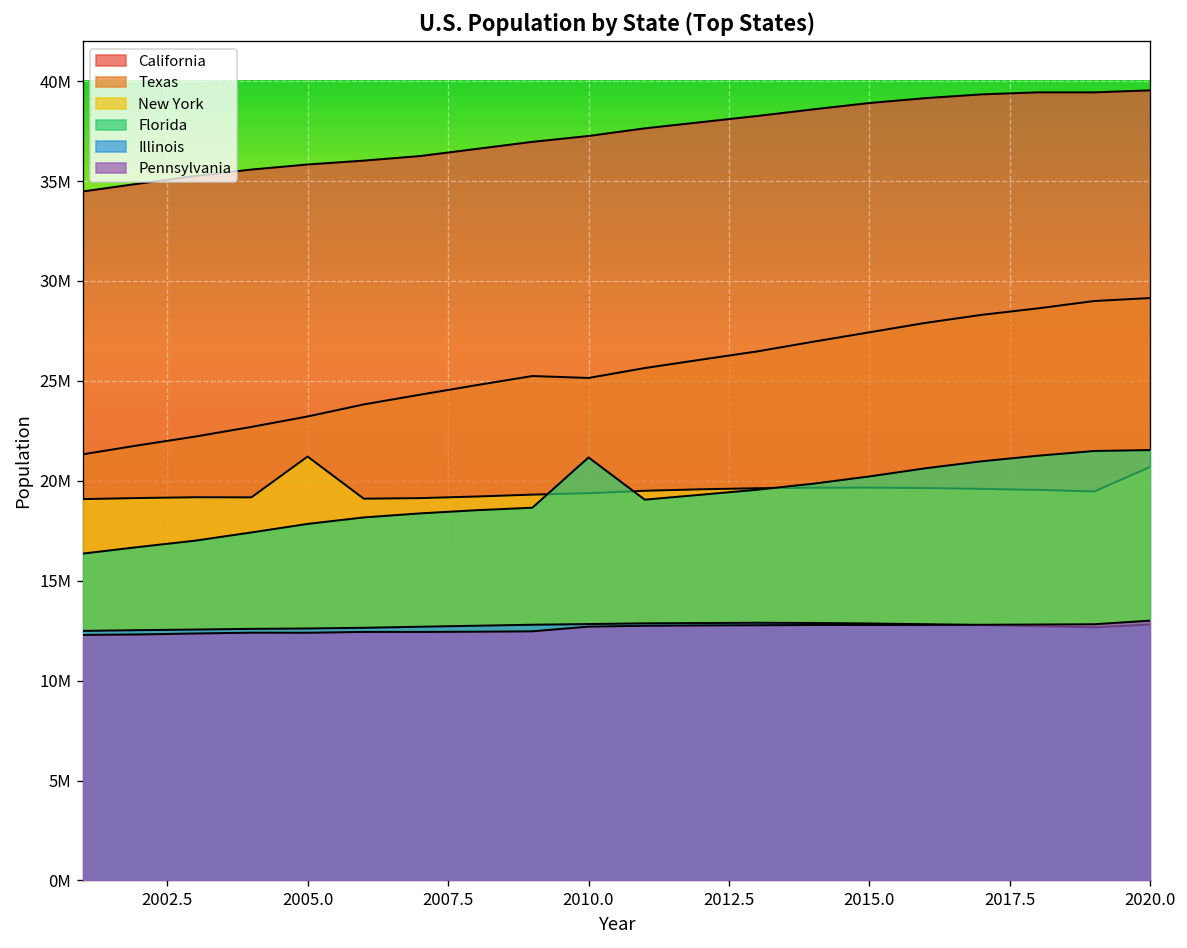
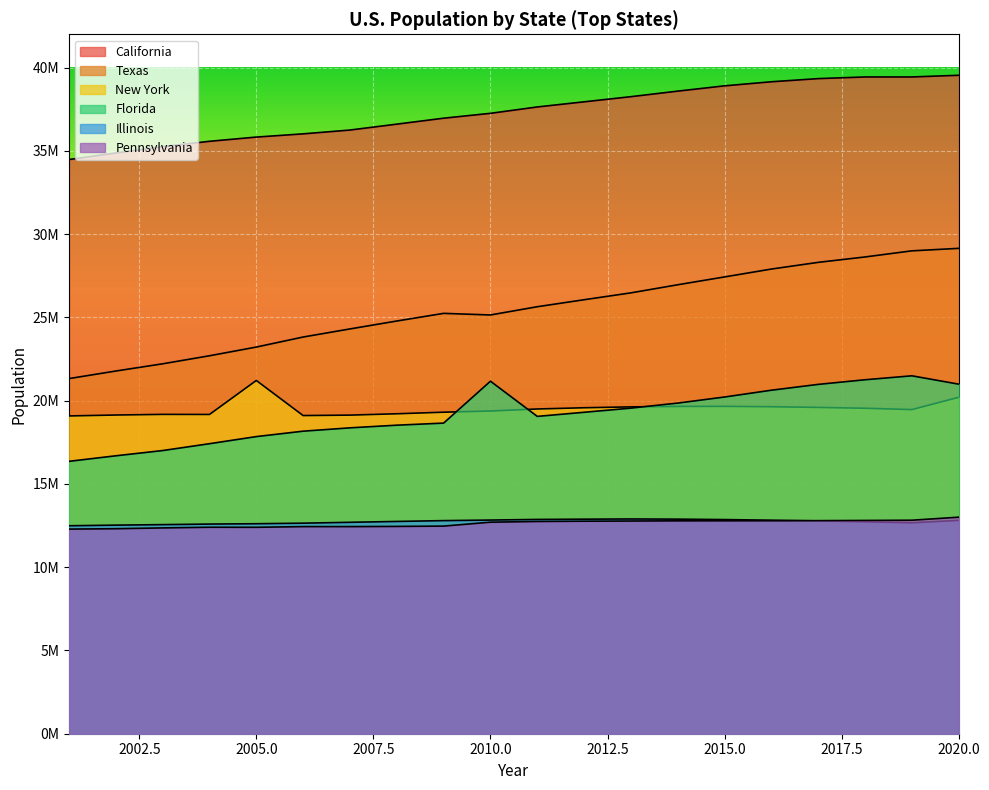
New York, 2020.0: 20700000 -> 20200000
Florida, 2020.0: 21500000 -> 21000000
